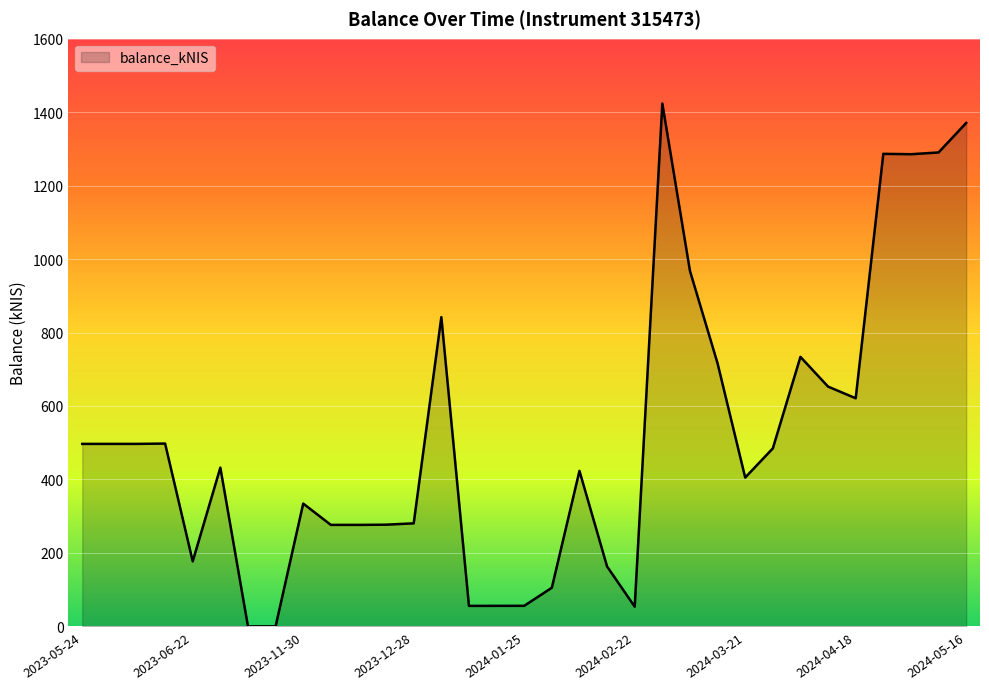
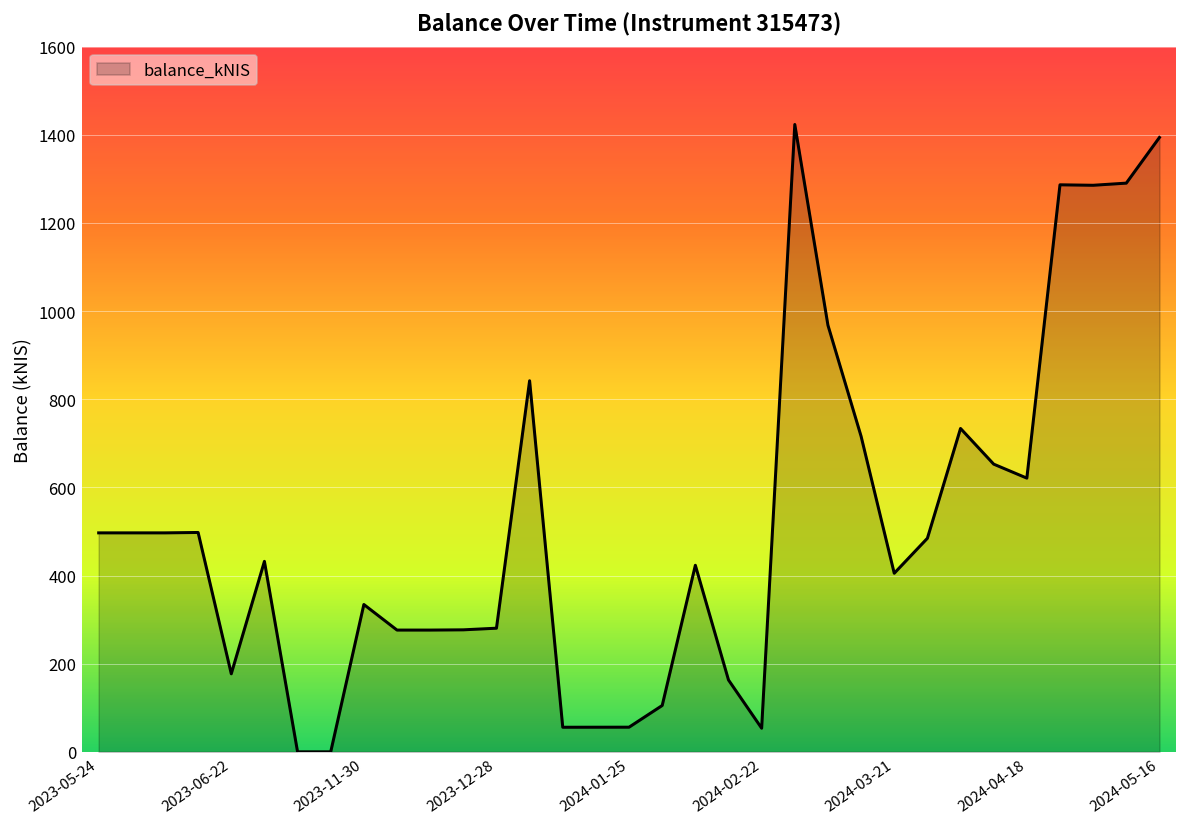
2024-05-16: 1370 -> 1390
